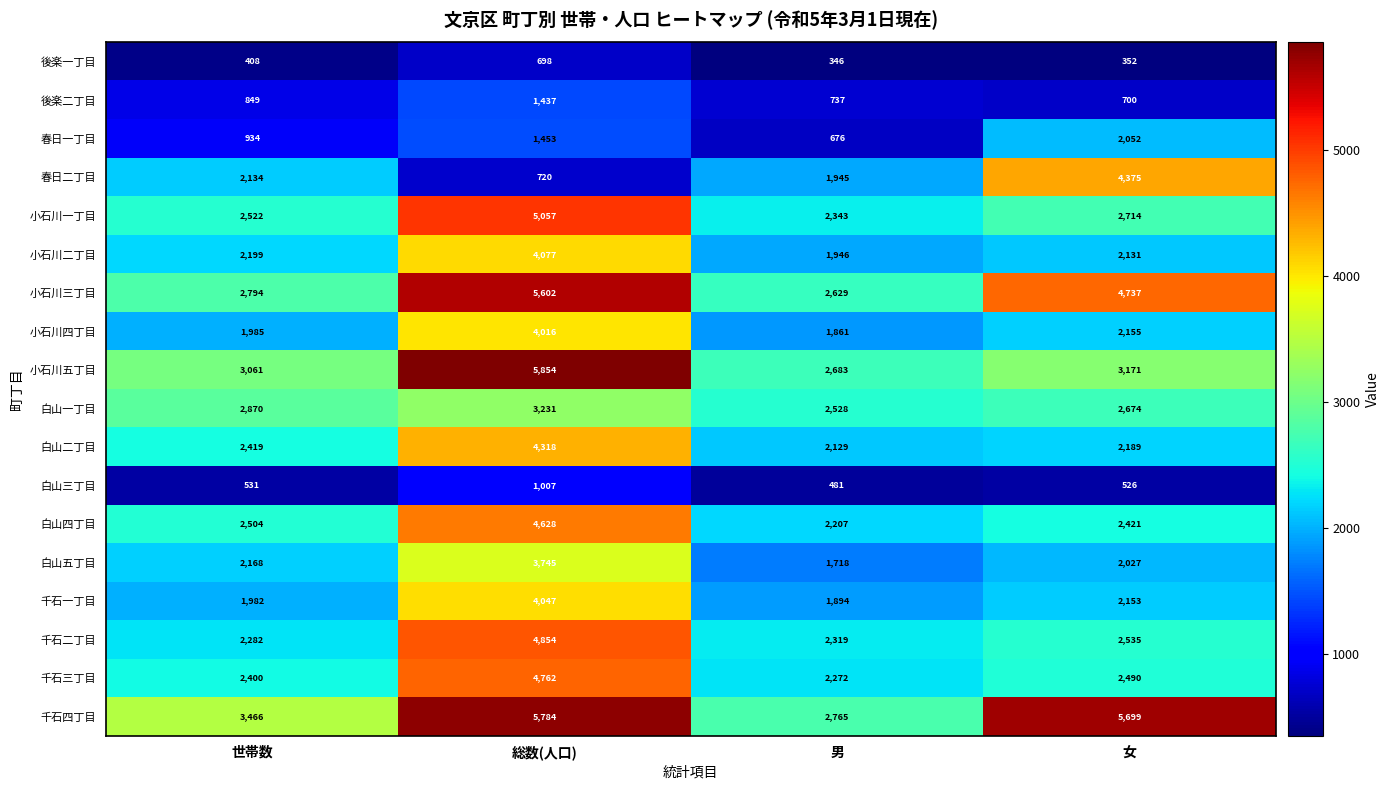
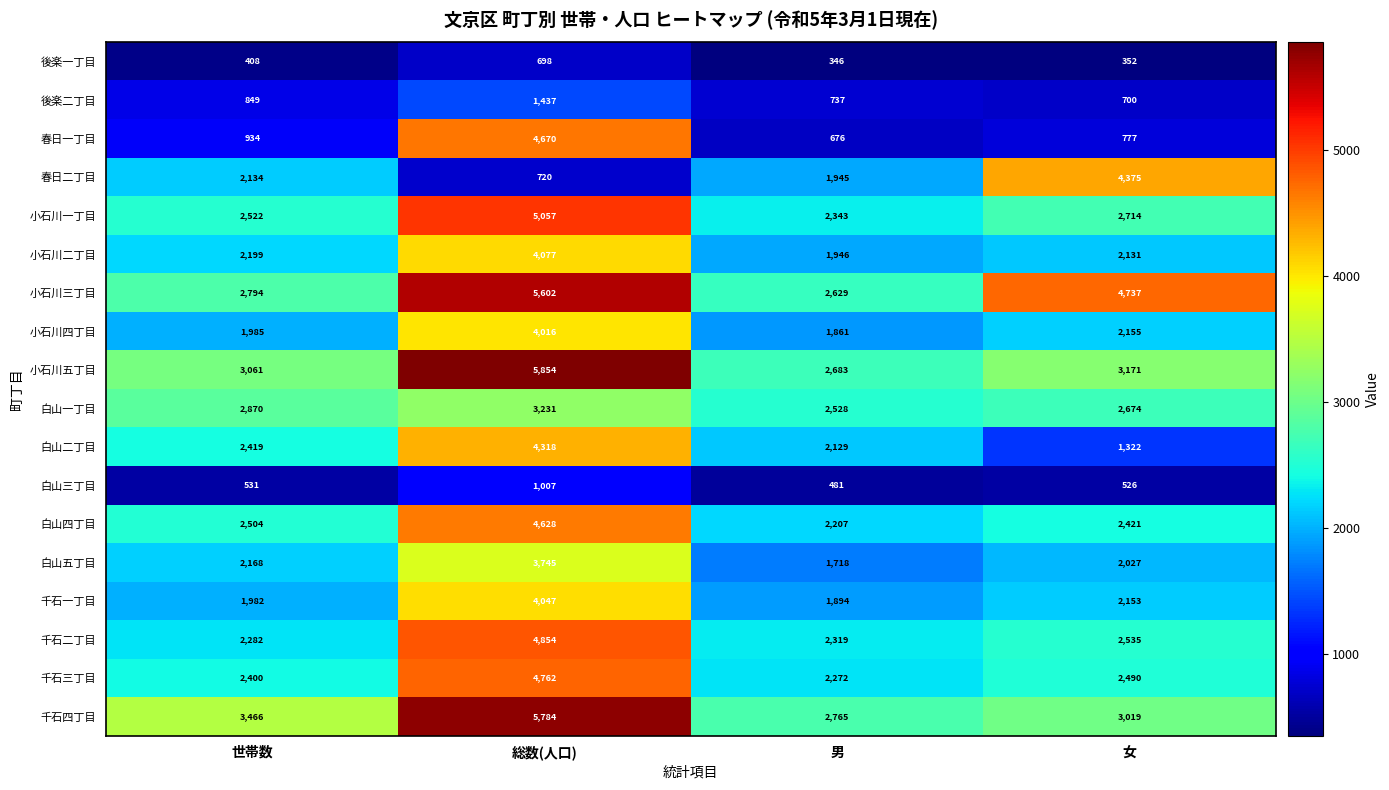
春日一丁目, 総数(人口): 1,453 -> 4,670
春日一丁目, 女: 2,052 -> 777
白山二丁目, 女: 2,189 -> 1,322
千石四丁目, 女: 5,699 -> 3,019
